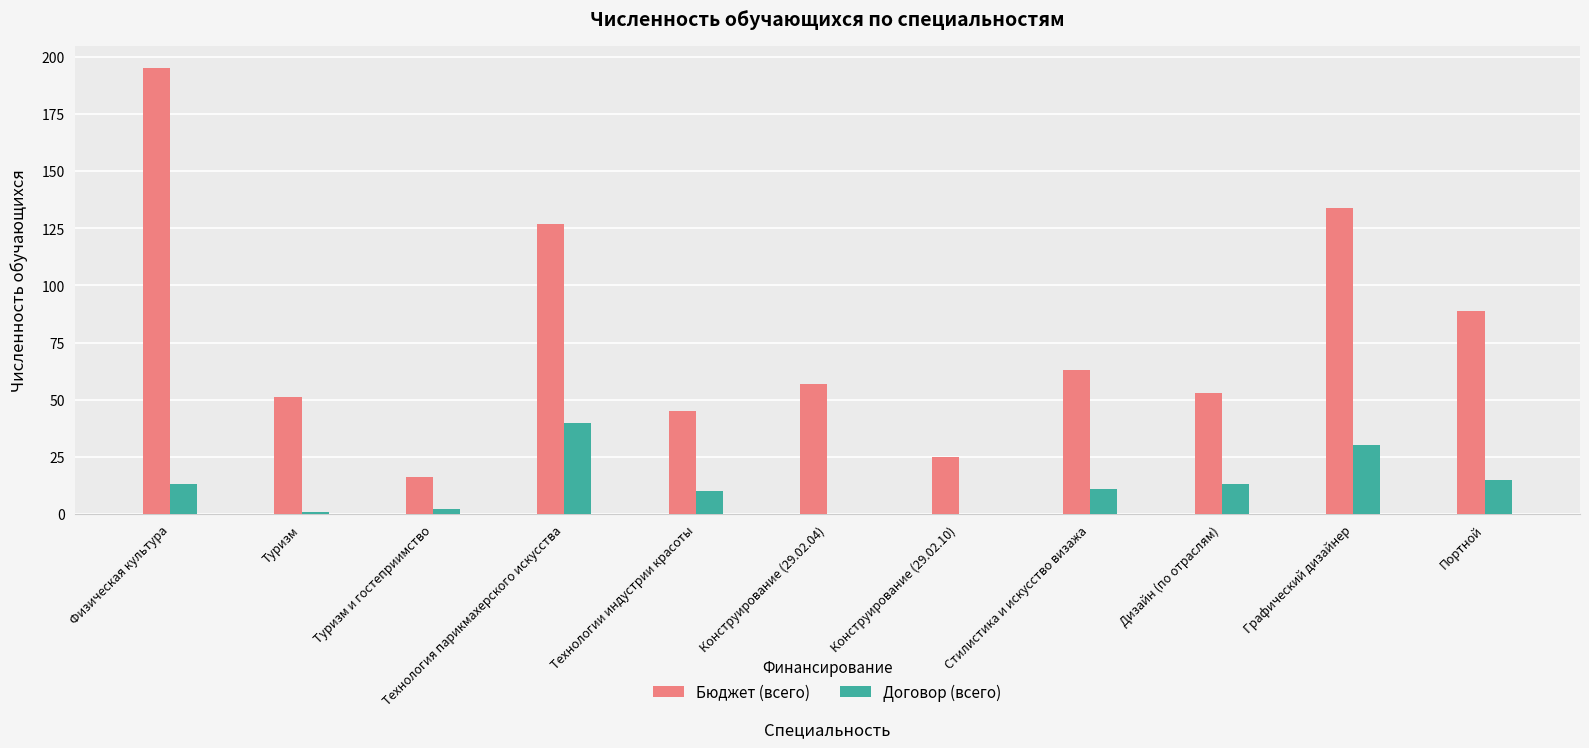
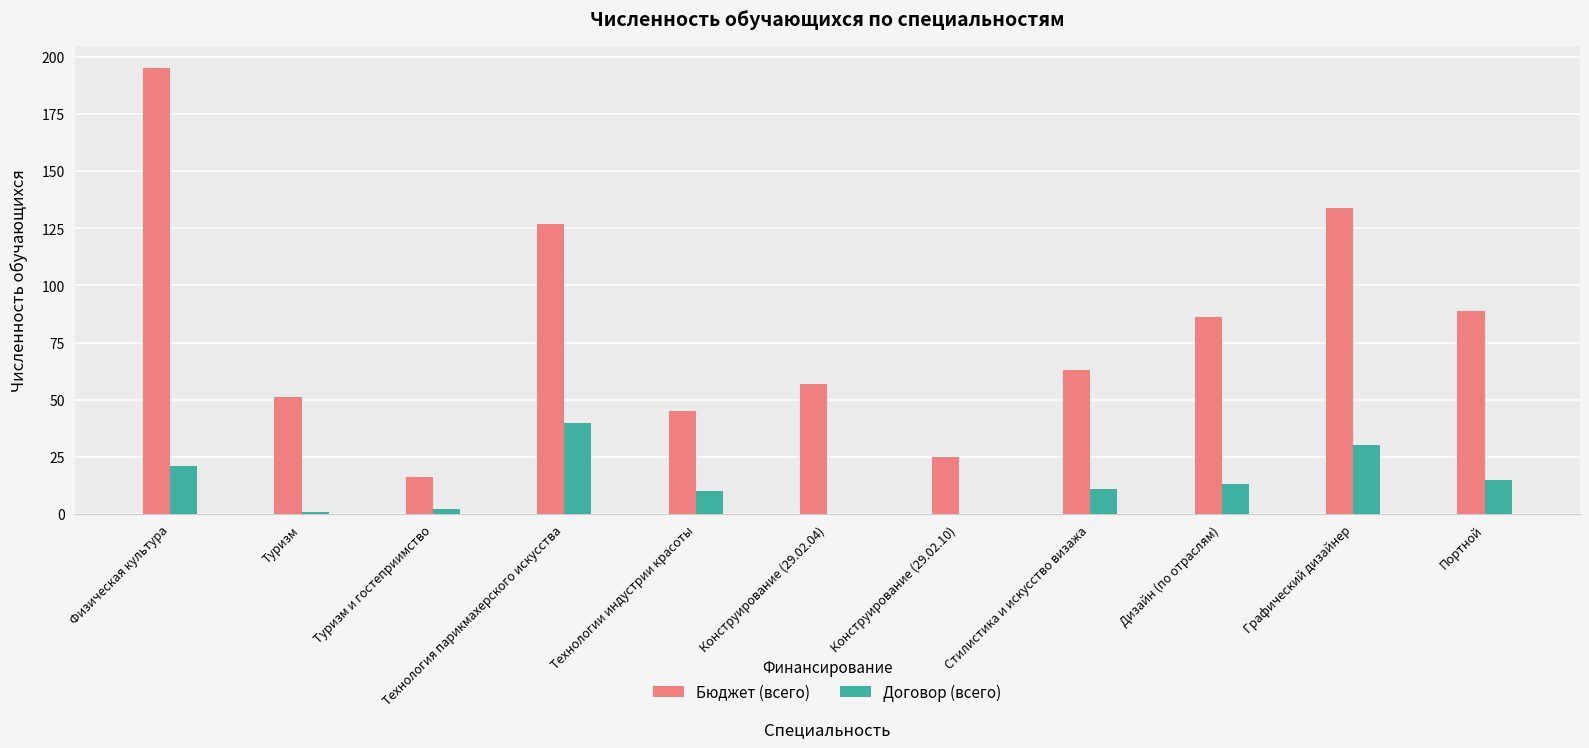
Договор (всего), Физическая культура: 13 -> 21
Бюджет (всего), Дизайн (по отраслям): 53 -> 86
